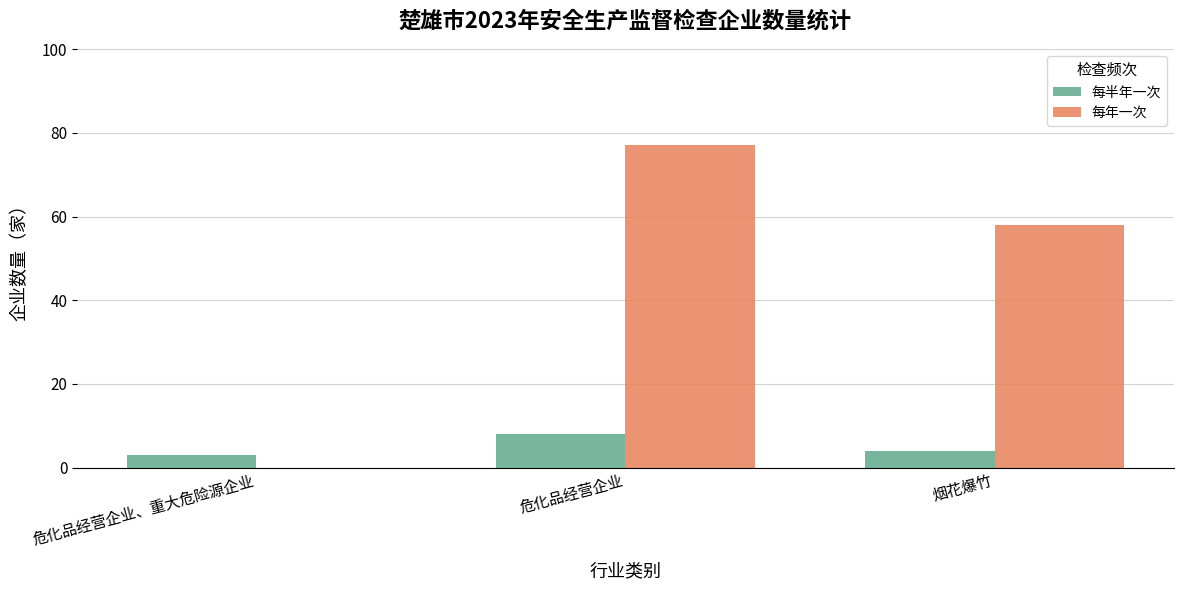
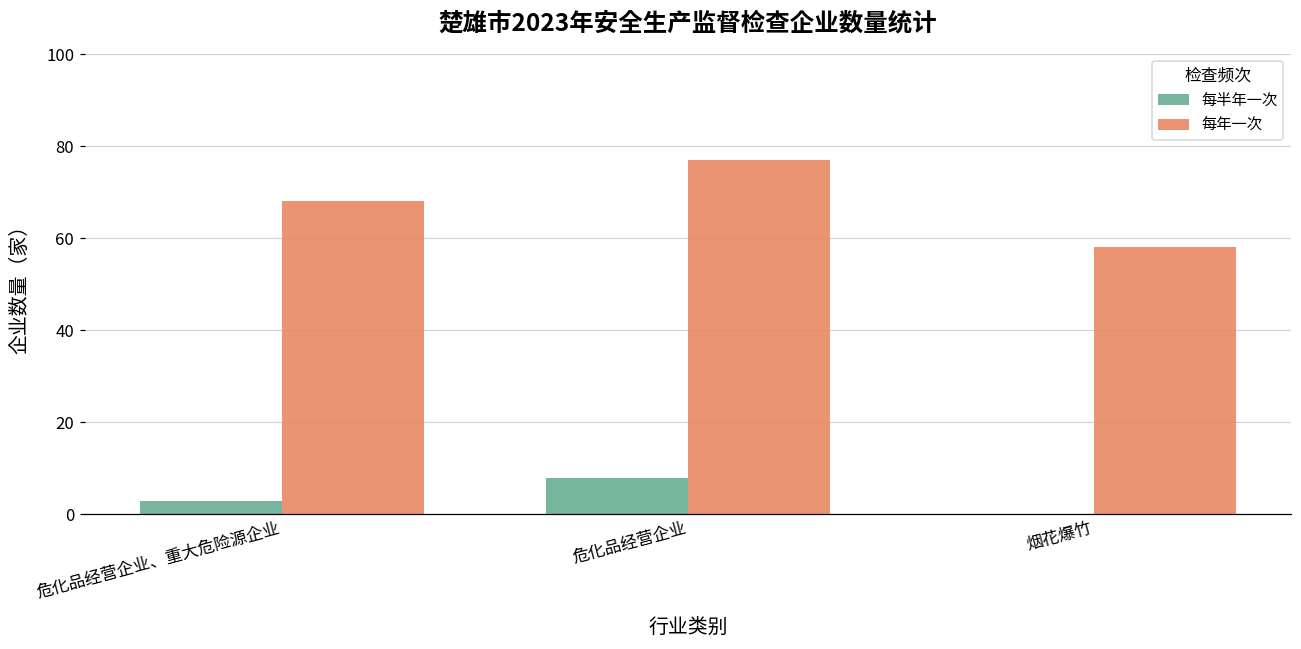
每年一次, 危化品经营企业、重大危险源企业: 0 -> 68
每半年一次, 烟花爆竹: 4 -> 0
